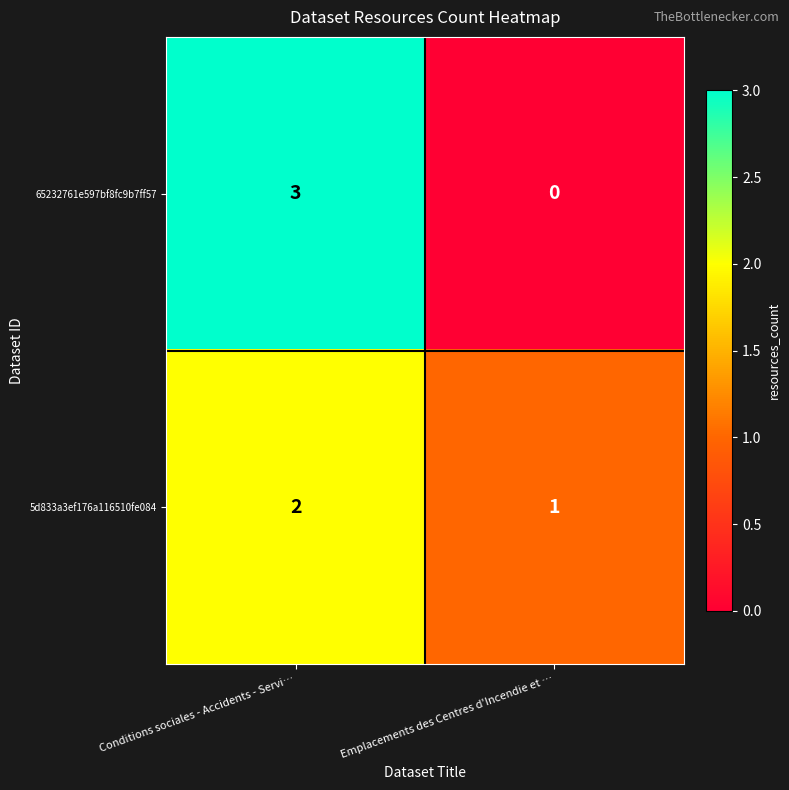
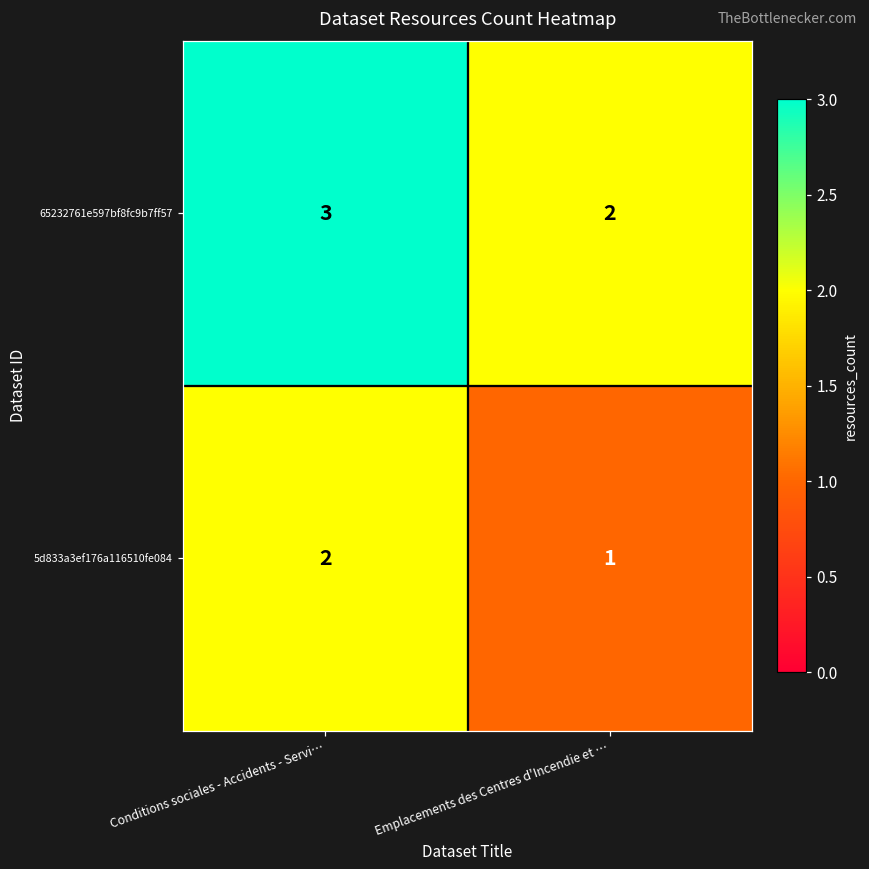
65232761e597bf8fc9b7ff57, Emplacements des Centres d'Incendie et …: 0 -> 2
